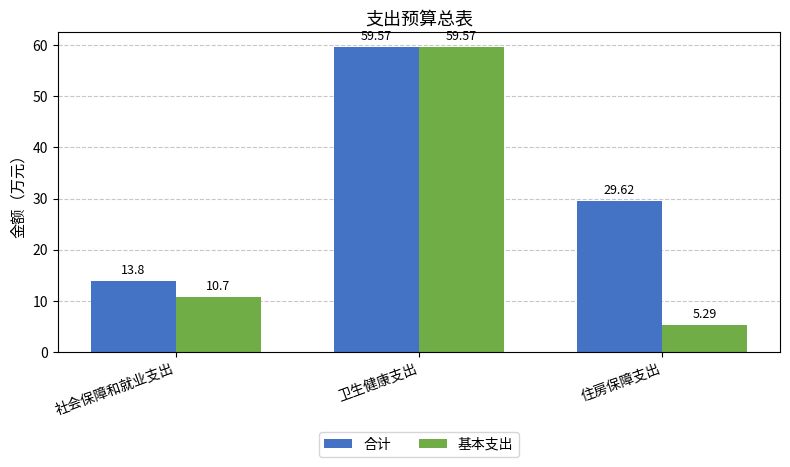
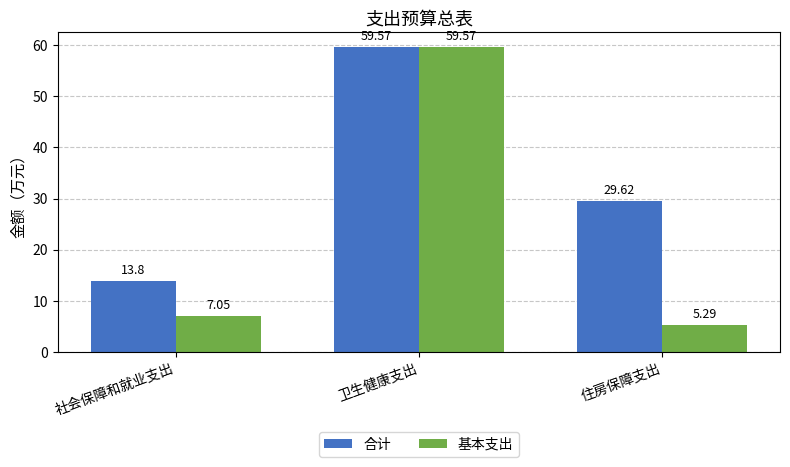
基本支出, 社会保障和就业支出: 10.7 -> 7.05
